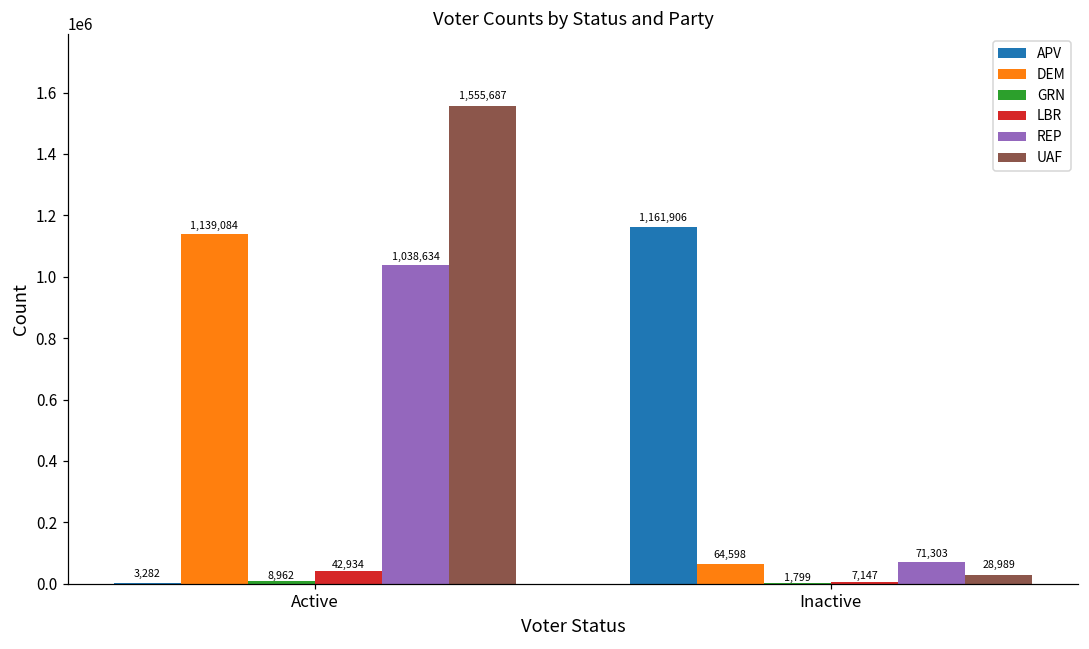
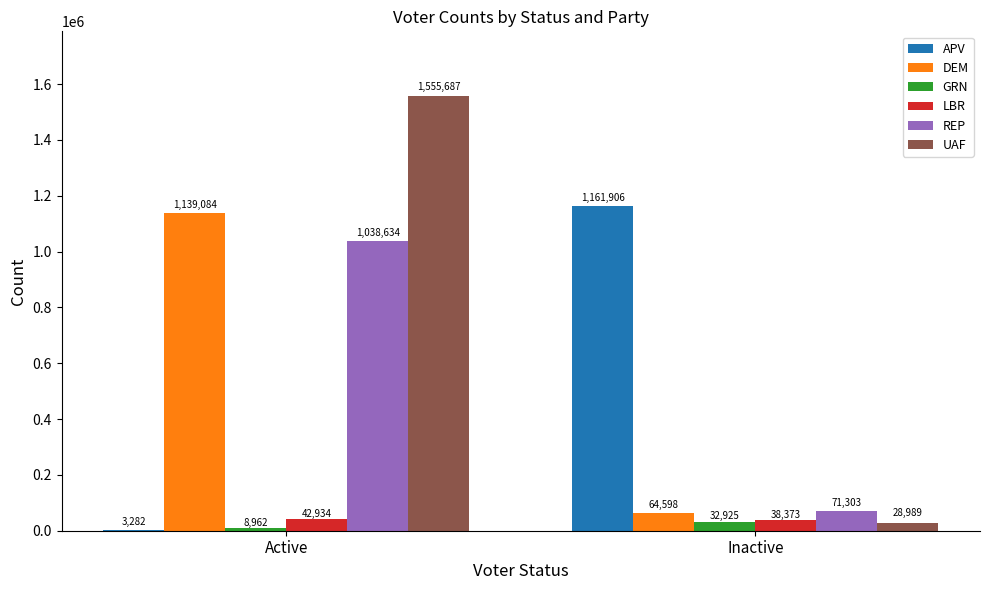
GRN, Inactive: 1,799 -> 32,925
LBR, Inactive: 7,147 -> 38,373
